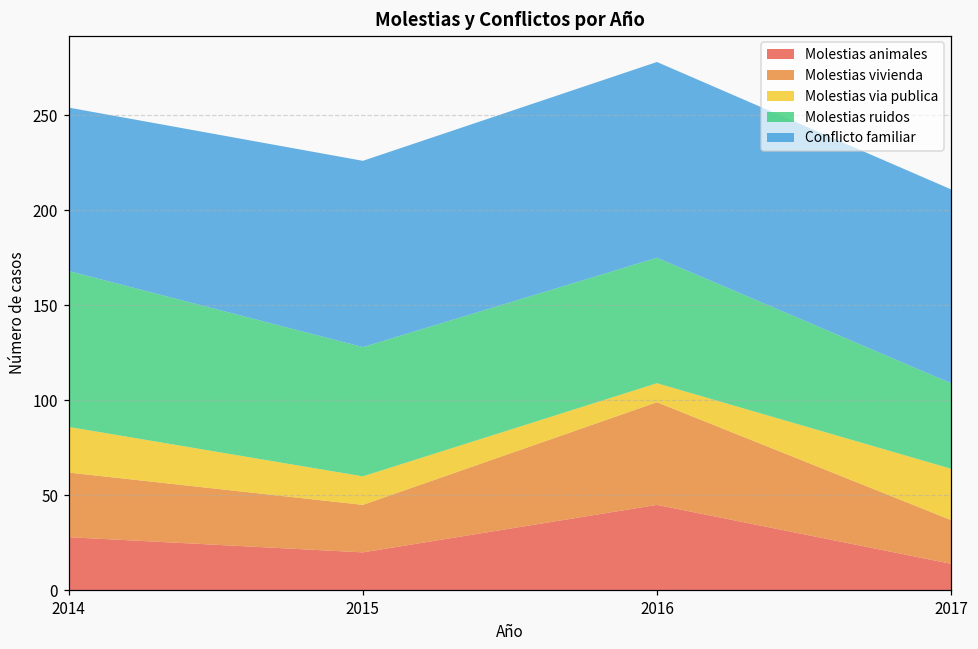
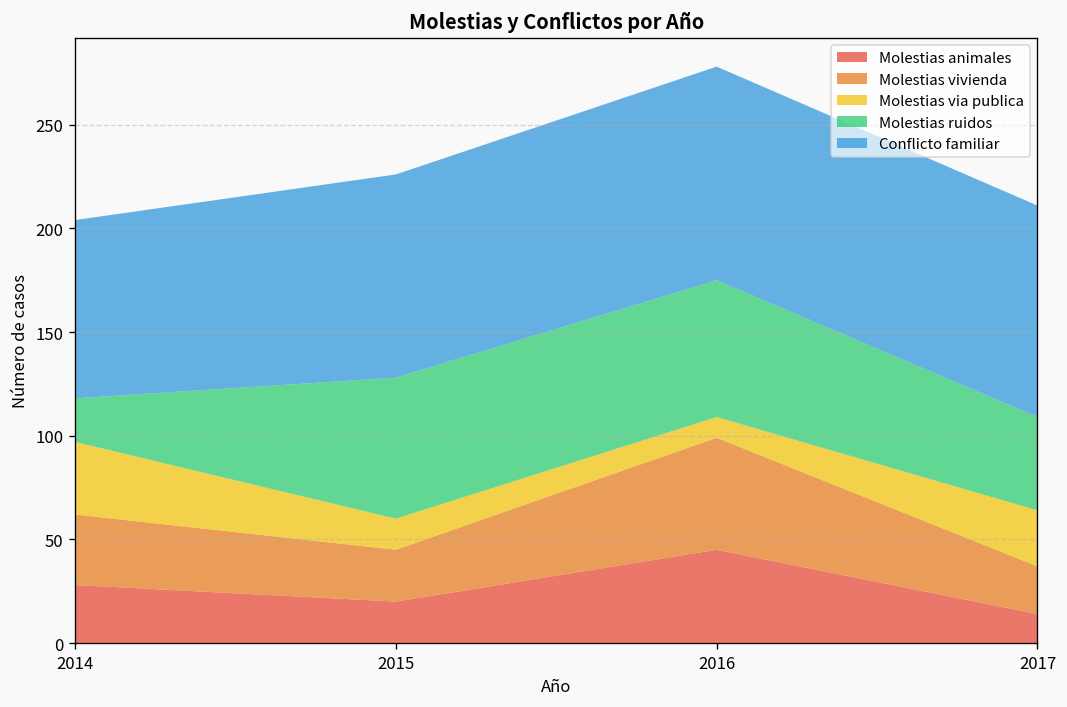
Molestias via publica, 2014: 24 -> 35
Molestias ruidos, 2014: 82 -> 21
